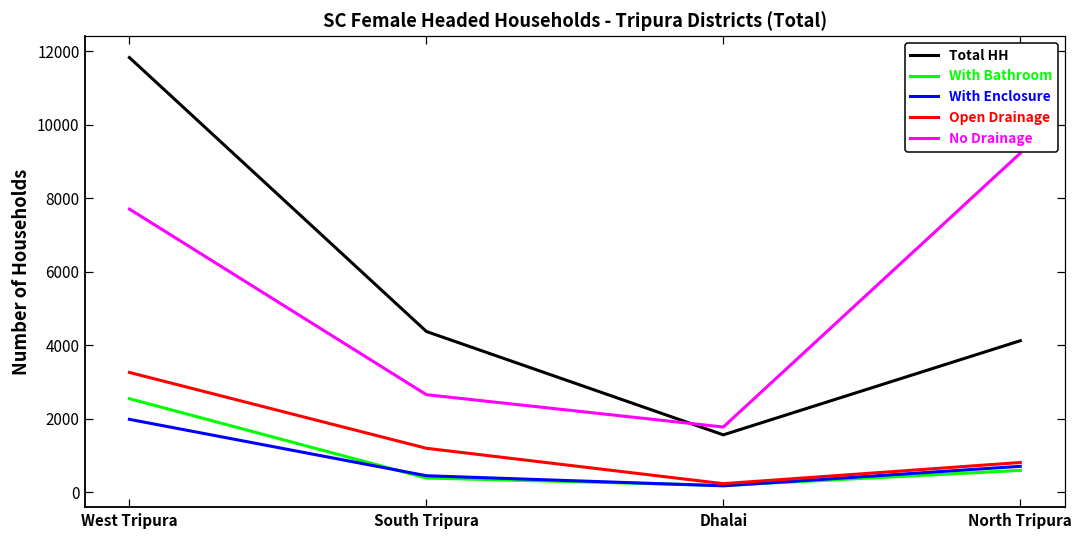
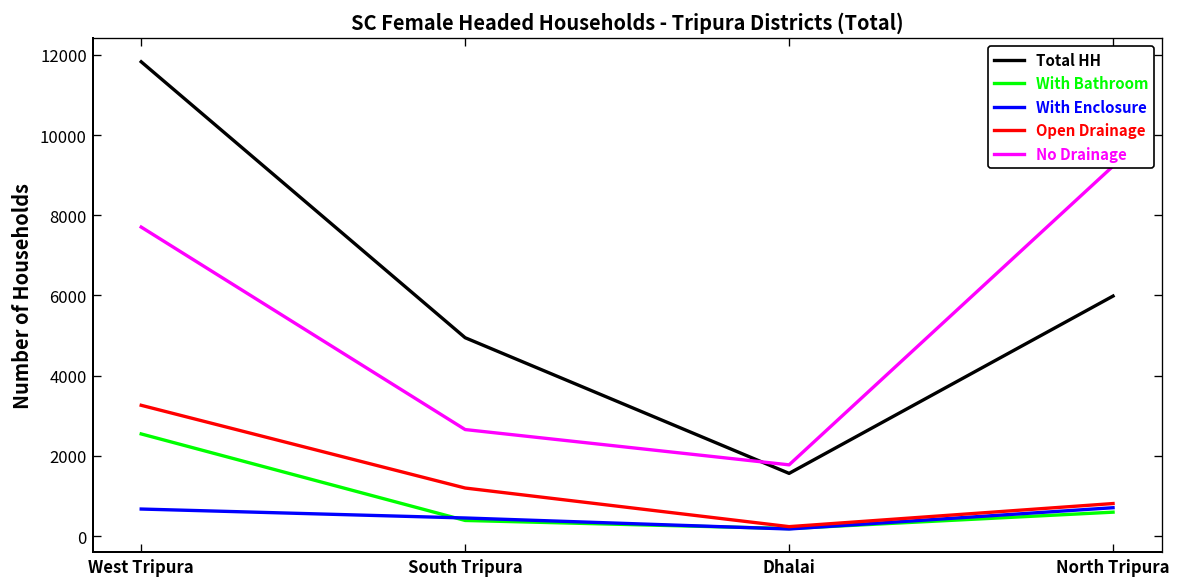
With Enclosure, West Tripura: 2000 -> 700
Total HH, South Tripura: 4400 -> 4900
Total HH, North Tripura: 4100 -> 6000
